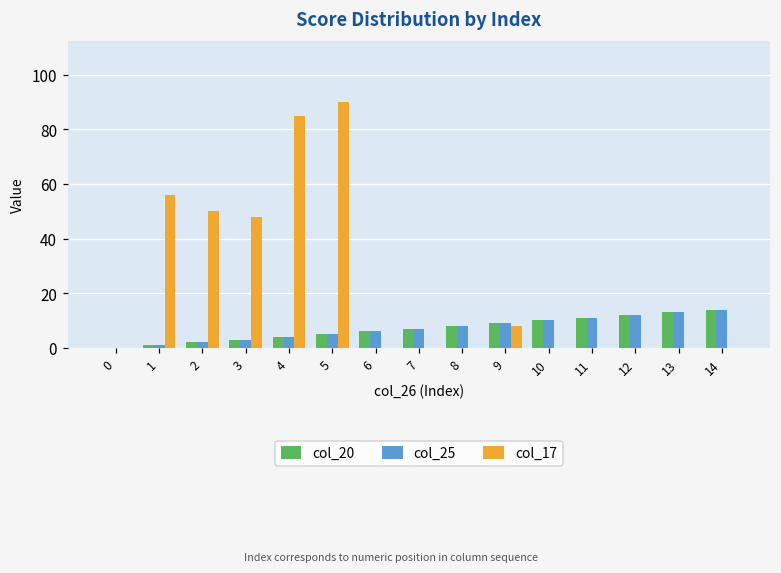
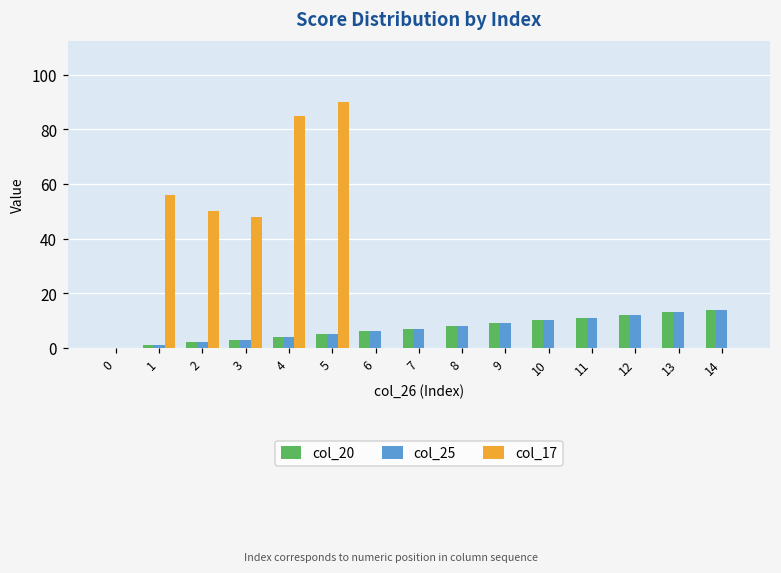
col_17, 9: 8 -> 0
